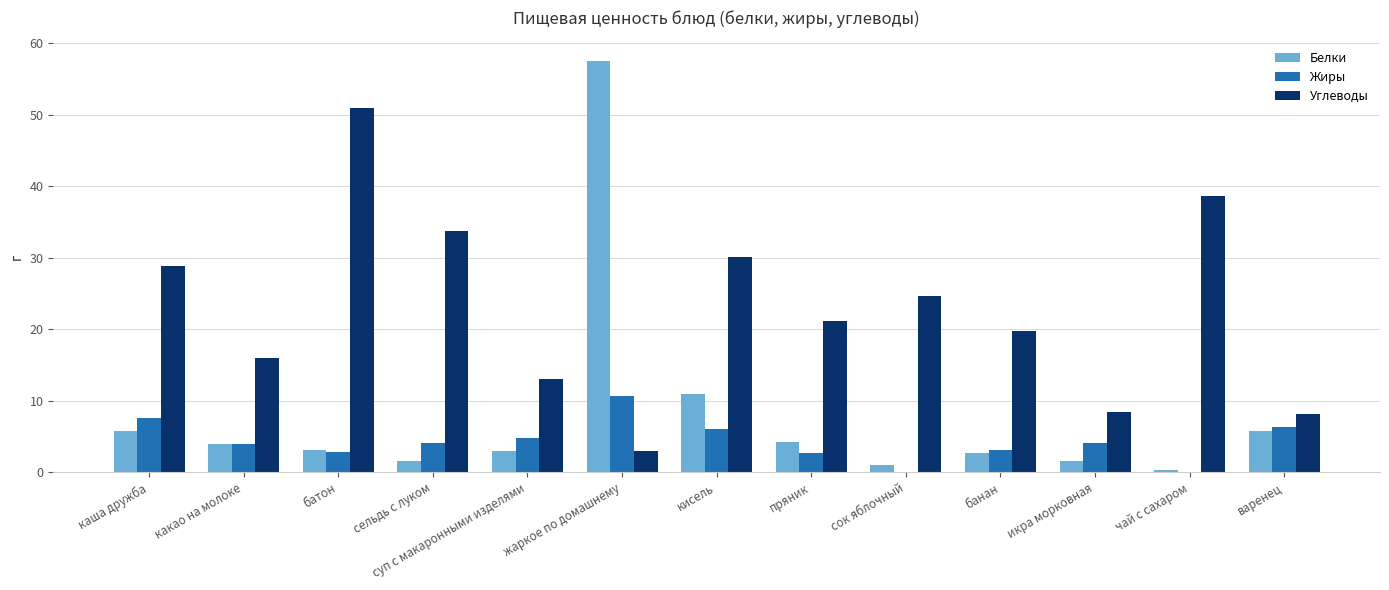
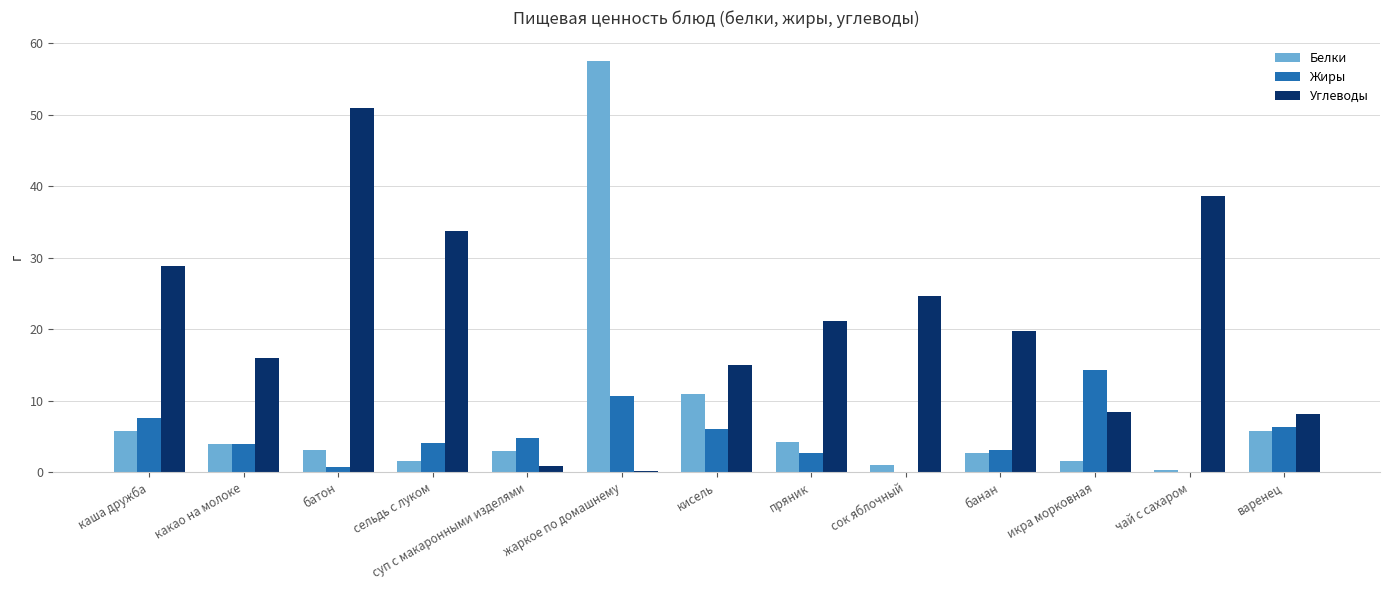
Жиры, батон: 3 -> 1
Углеводы, суп с макаронными изделями: 13 -> 1
Углеводы, жаркое по домашнему: 3 -> 0
Углеводы, кисель: 30 -> 15
Жиры, икра морковная: 4 -> 14
